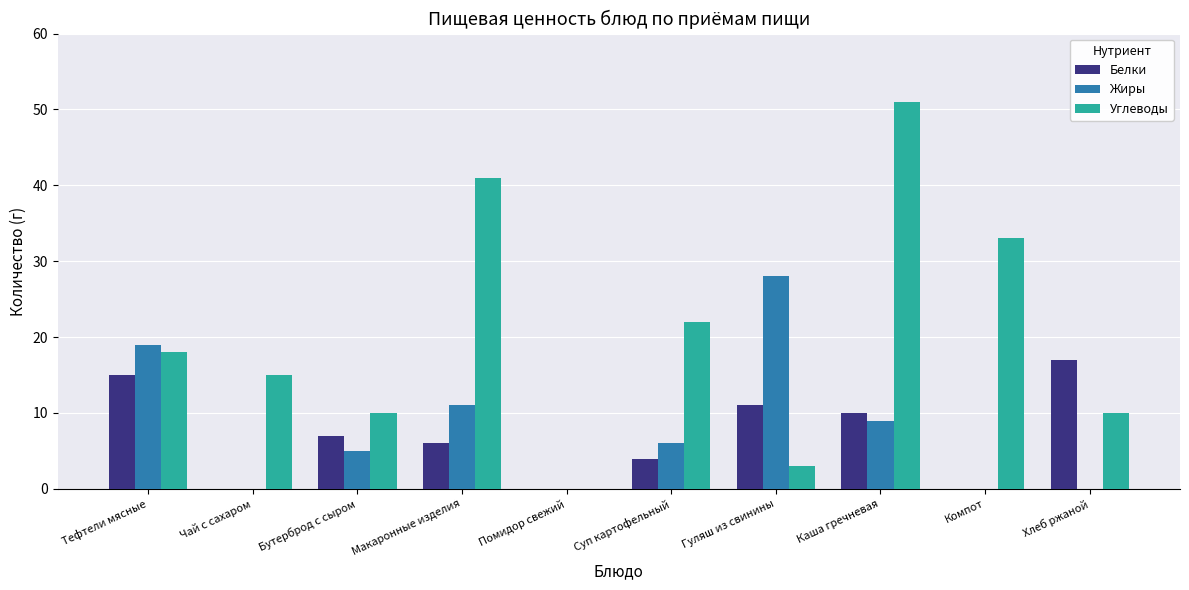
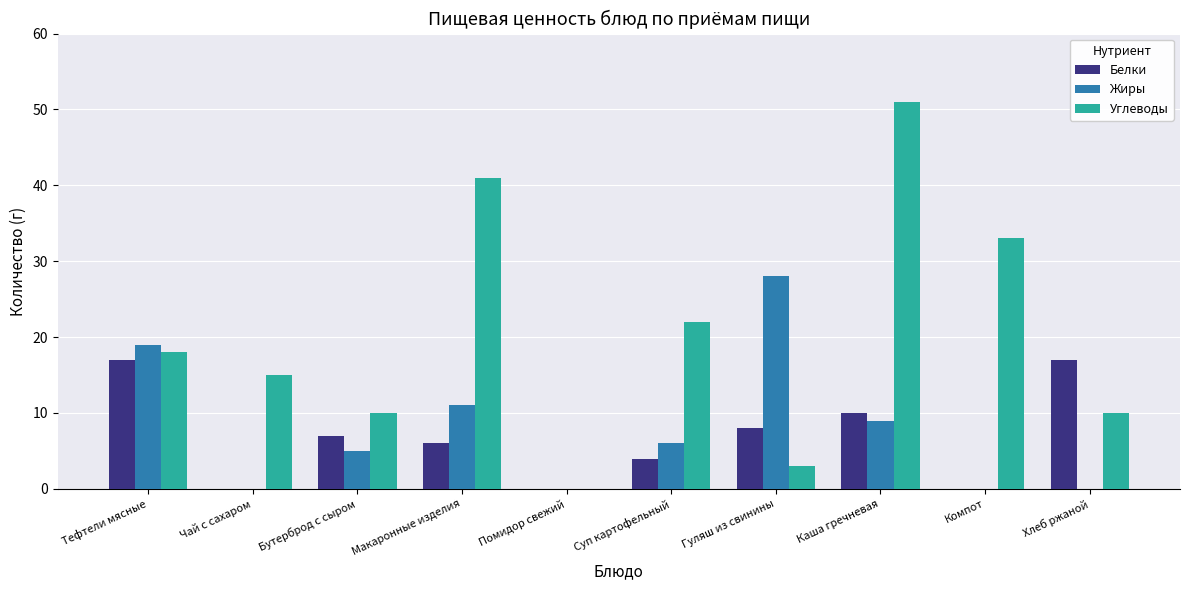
Белки, Тефтели мясные: 15 -> 17
Белки, Гуляш из свинины: 11 -> 8
